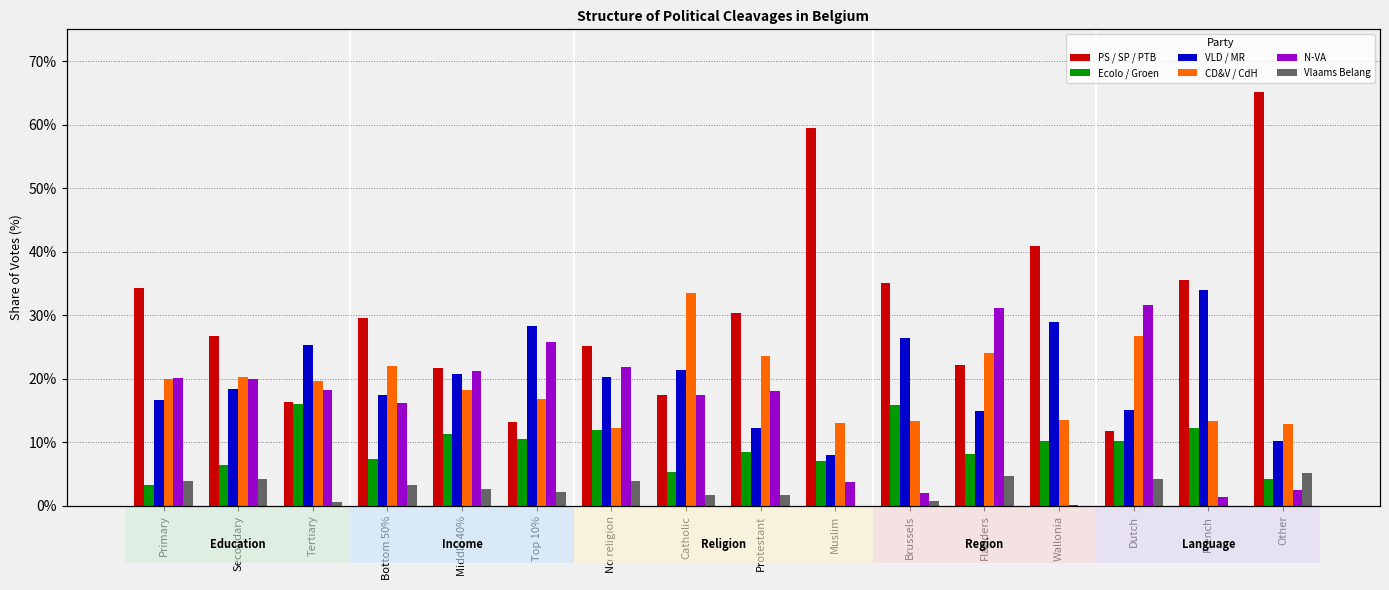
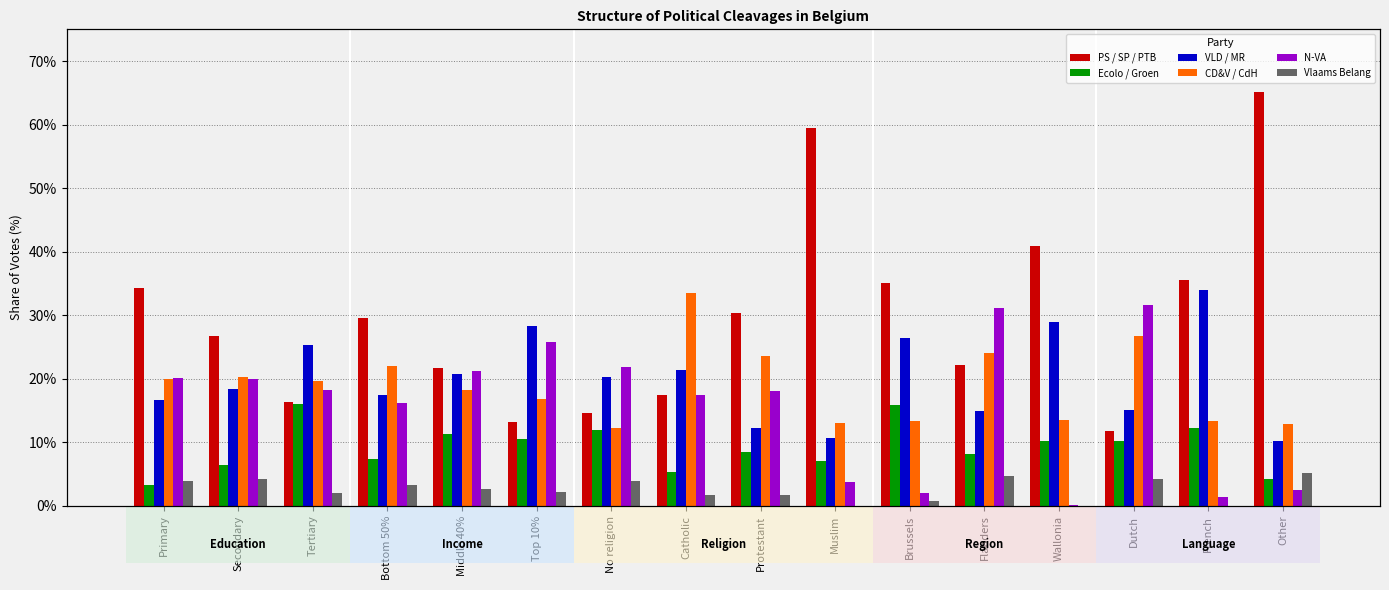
Vlaams Belang, Tertiary: 1% -> 2%
PS / SP / PTB, No religion: 25% -> 15%
VLD / MR, Muslim: 8% -> 11%
